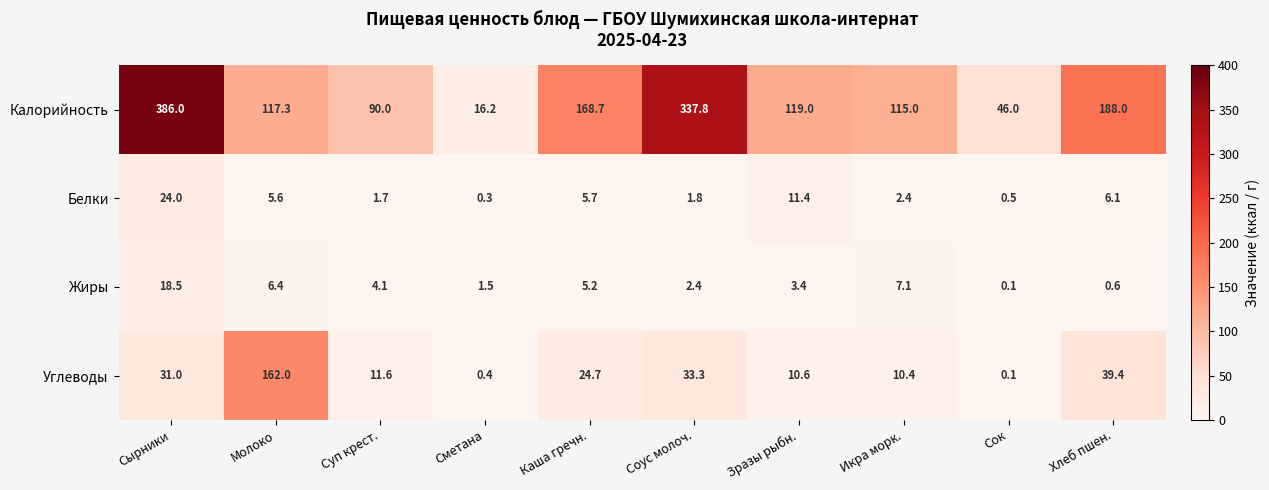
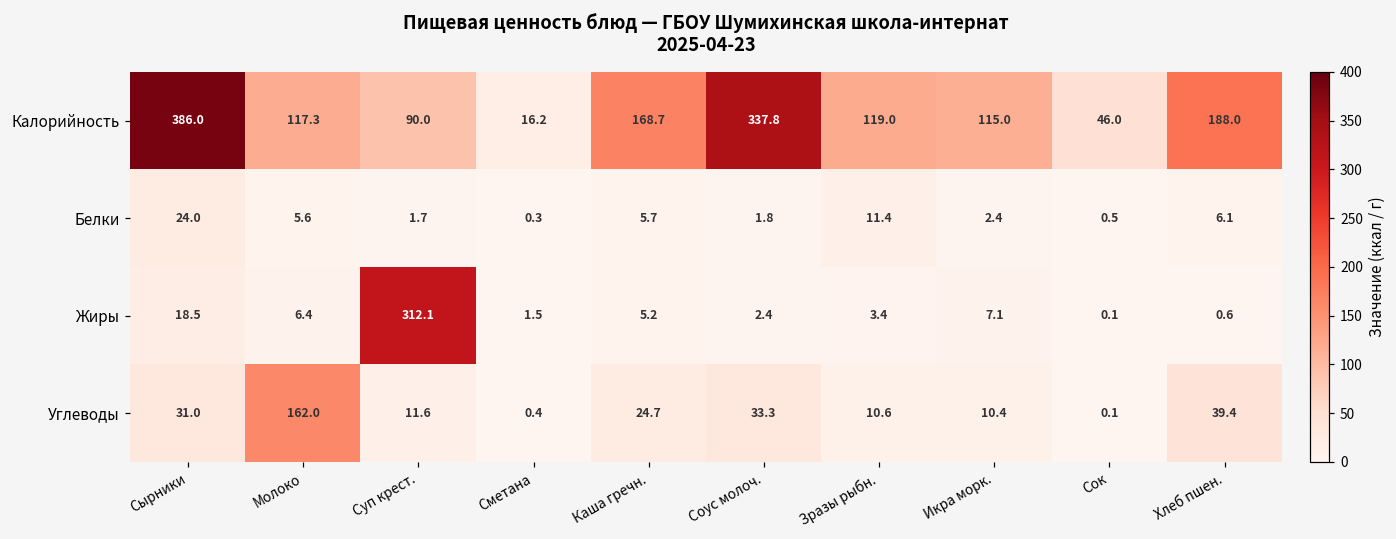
Жиры, Суп крест.: 4.1 -> 312.1
